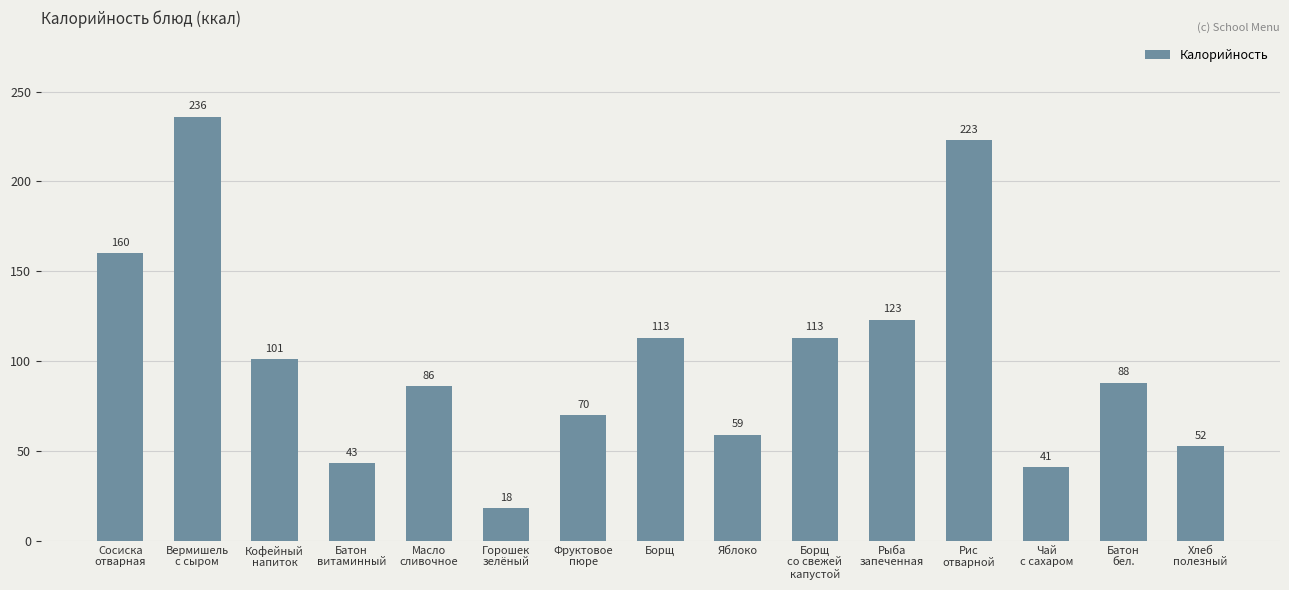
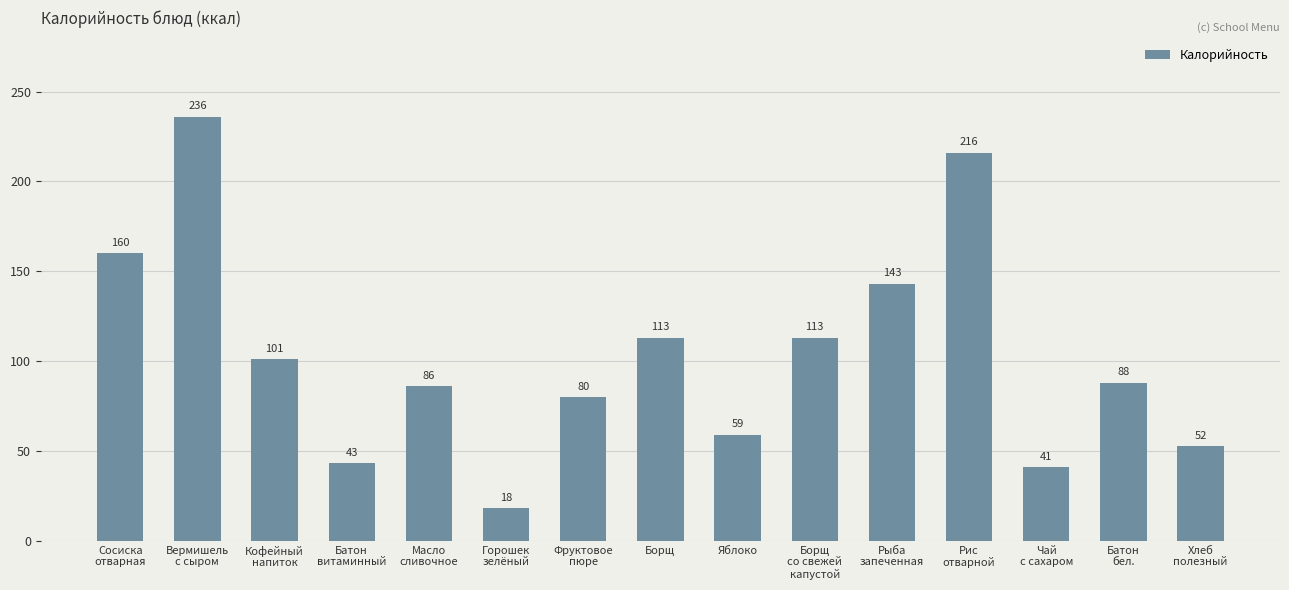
Фруктовое пюре: 70 -> 80
Рыба запеченная: 123 -> 143
Рис отварной: 223 -> 216
